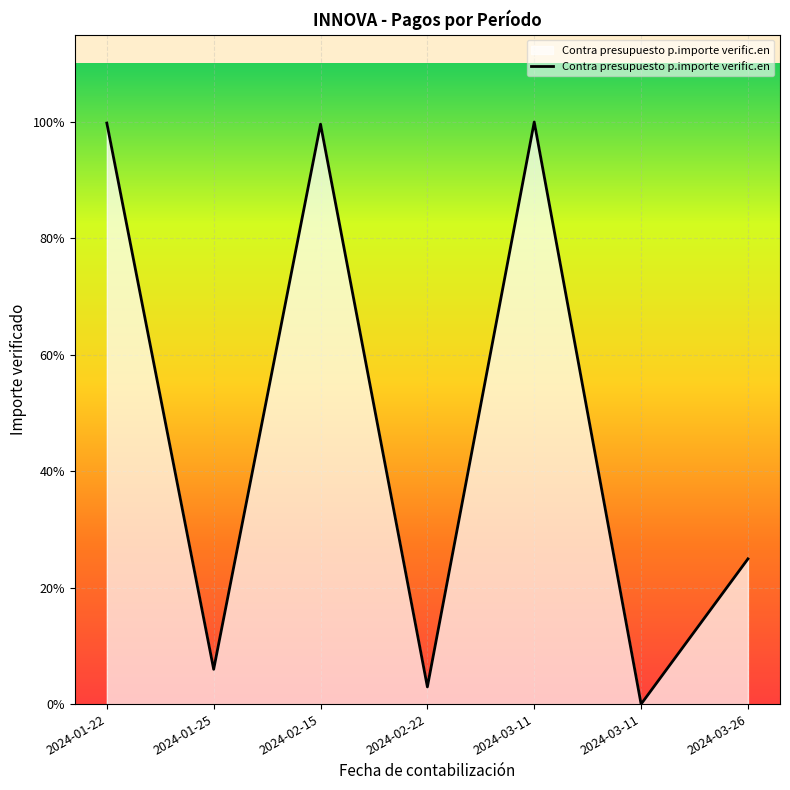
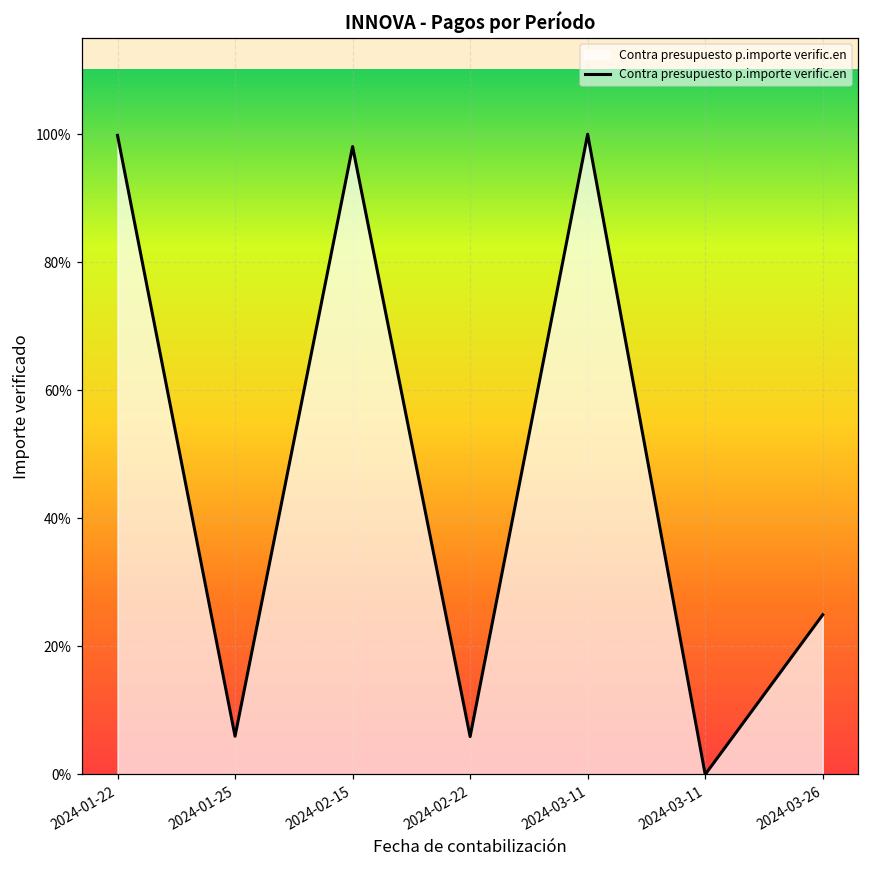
2024-02-15: 100% -> 98%
2024-02-22: 3% -> 6%
